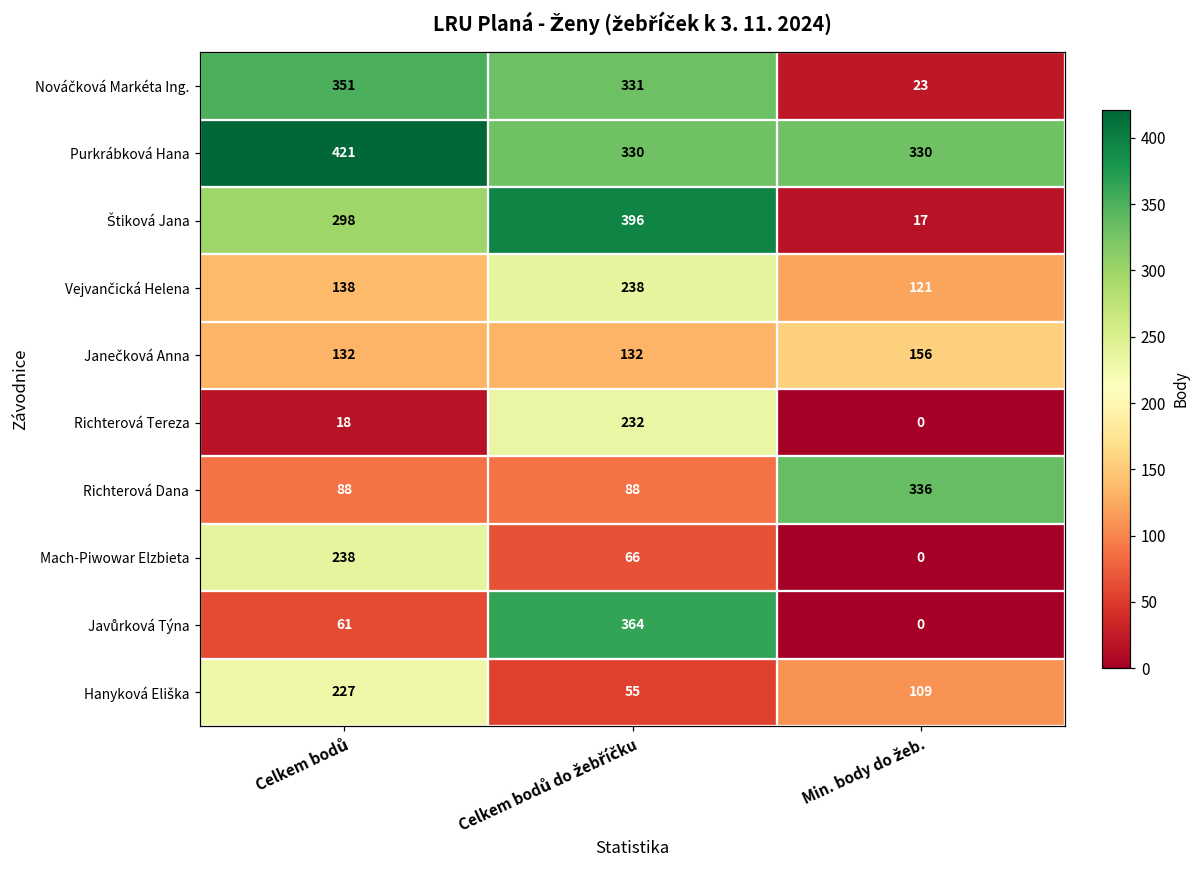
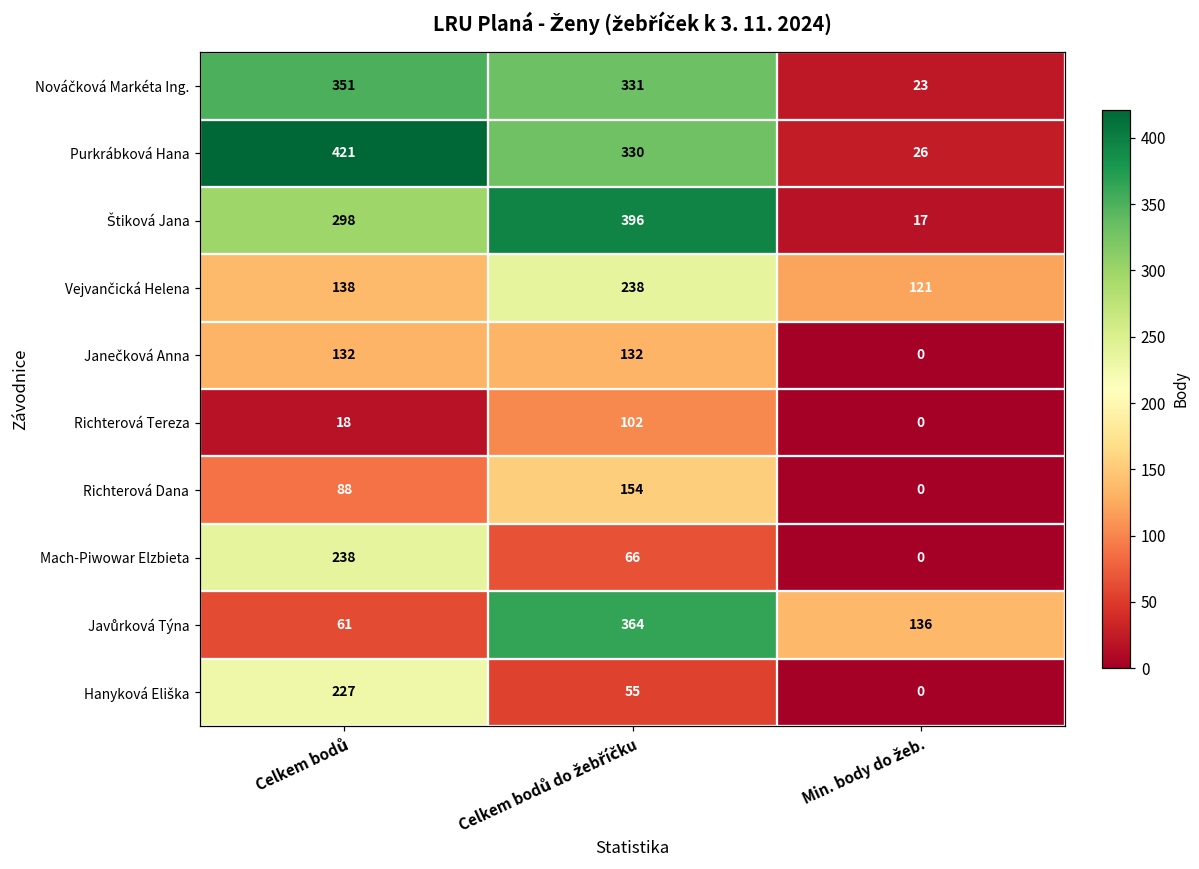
Purkrábková Hana, Min. body do žeb.: 330 -> 26
Janečková Anna, Min. body do žeb.: 156 -> 0
Richterová Tereza, Celkem bodů do žebříčku: 232 -> 102
Richterová Dana, Celkem bodů do žebříčku: 88 -> 154
Richterová Dana, Min. body do žeb.: 336 -> 0
Javůrková Týna, Min. body do žeb.: 0 -> 136
Hanyková Eliška, Min. body do žeb.: 109 -> 0
